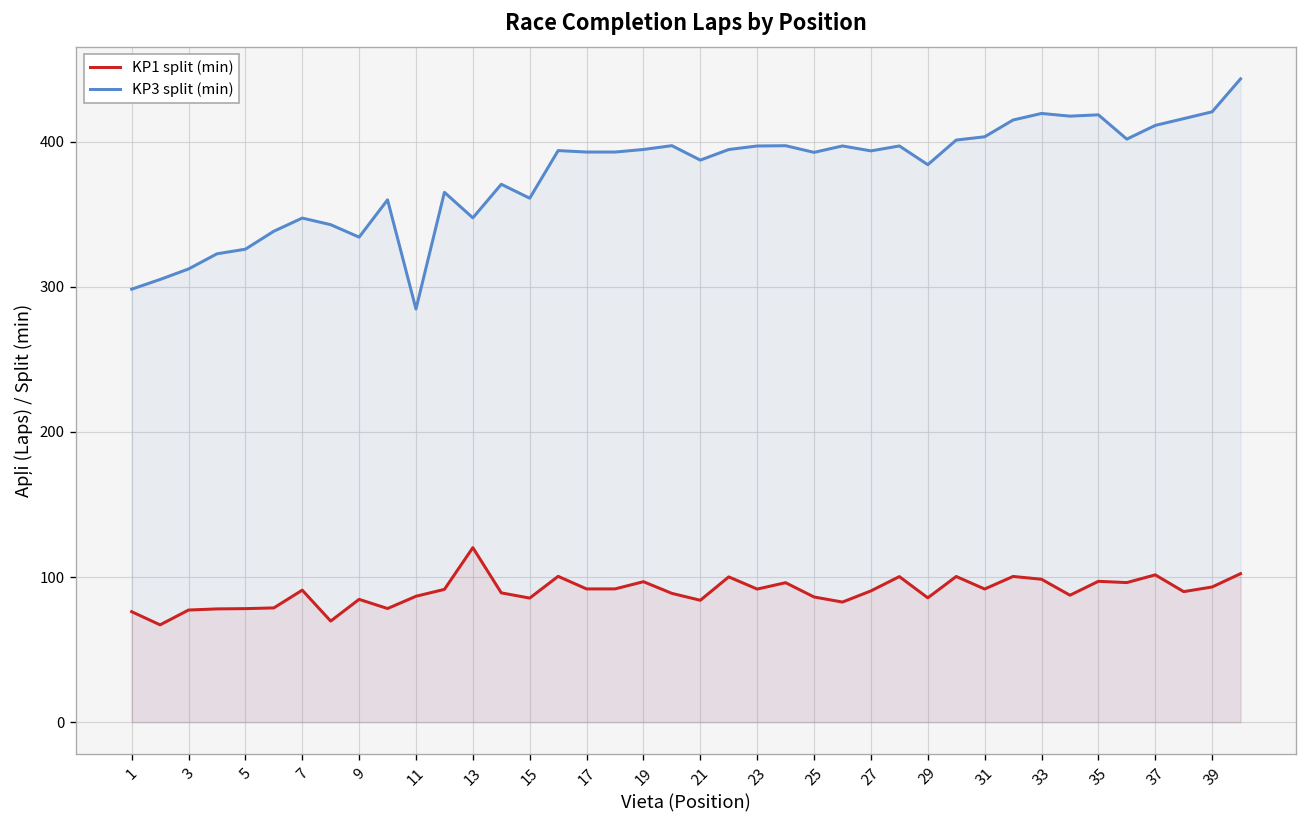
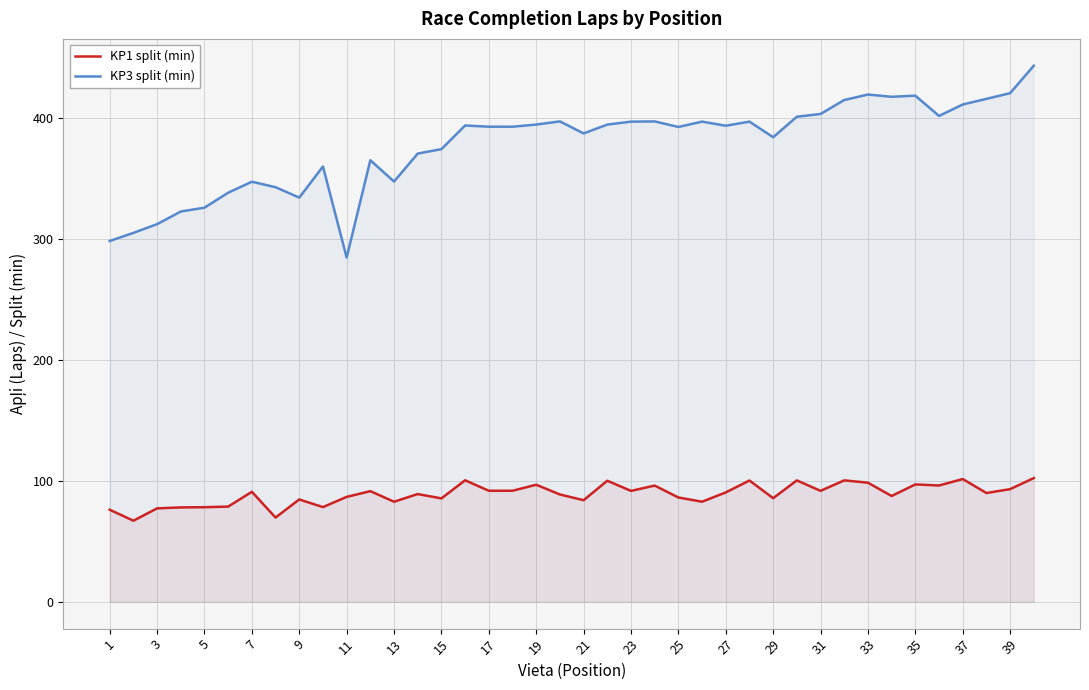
KP1 split (min), 13: 120 -> 83
KP3 split (min), 15: 361 -> 374
